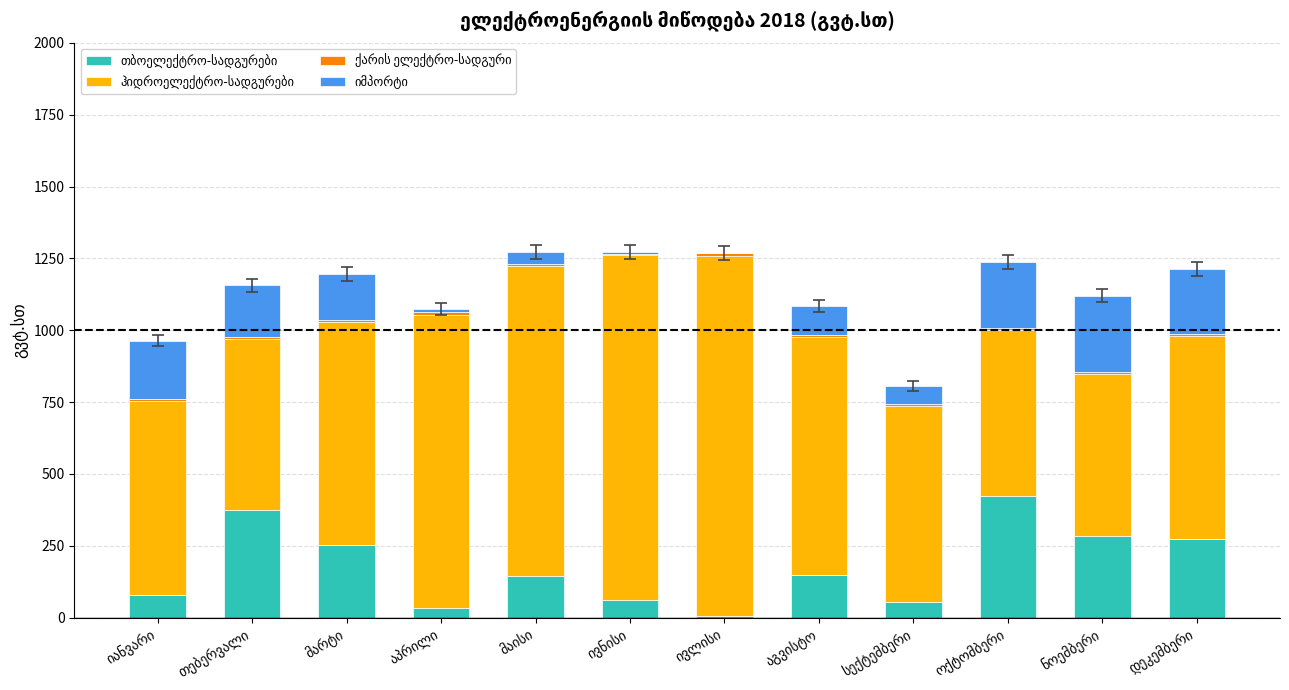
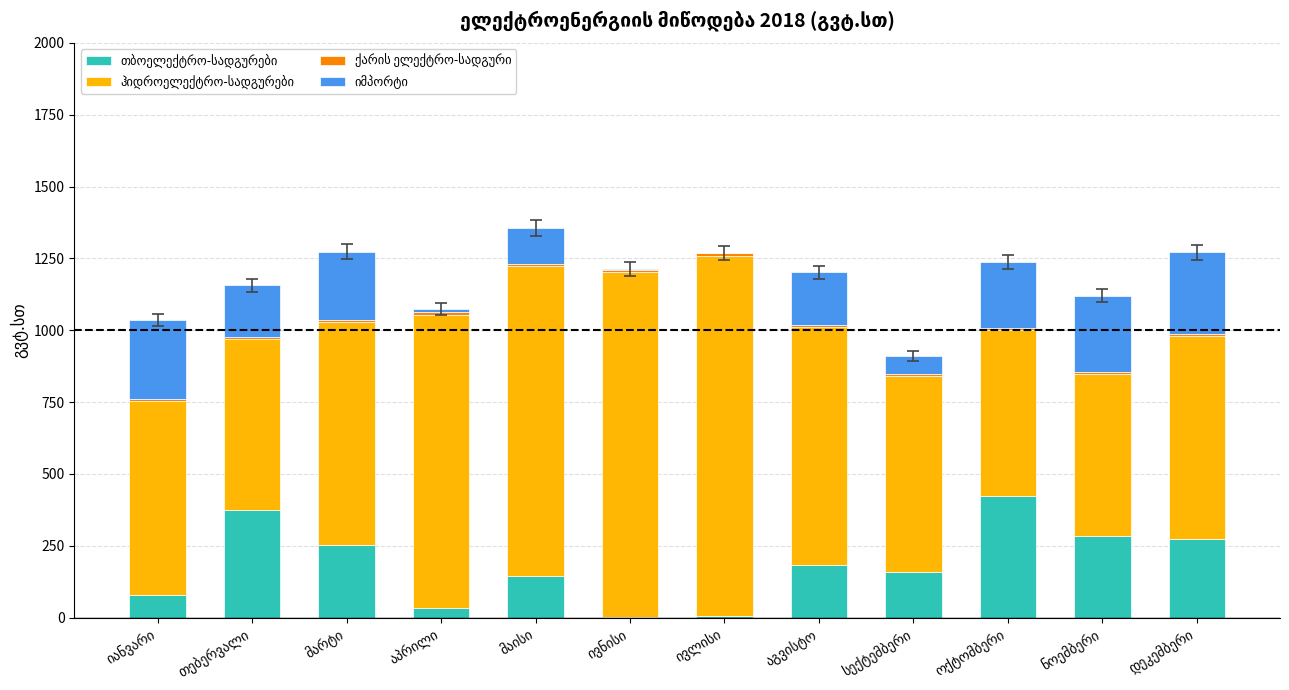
იმპორტი, იანვარი: 200 -> 270
იმპორტი, მარტი: 160 -> 240
იმპორტი, მაისი: 40 -> 130
თბოელექტრო-სადგურები, ივნისი: 60 -> 0
თბოელექტრო-სადგურები, აგვისტო: 150 -> 180
იმპორტი, აგვისტო: 100 -> 180
თბოელექტრო-სადგურები, სექტემბერი: 60 -> 160
იმპორტი, დეკემბერი: 230 -> 280
